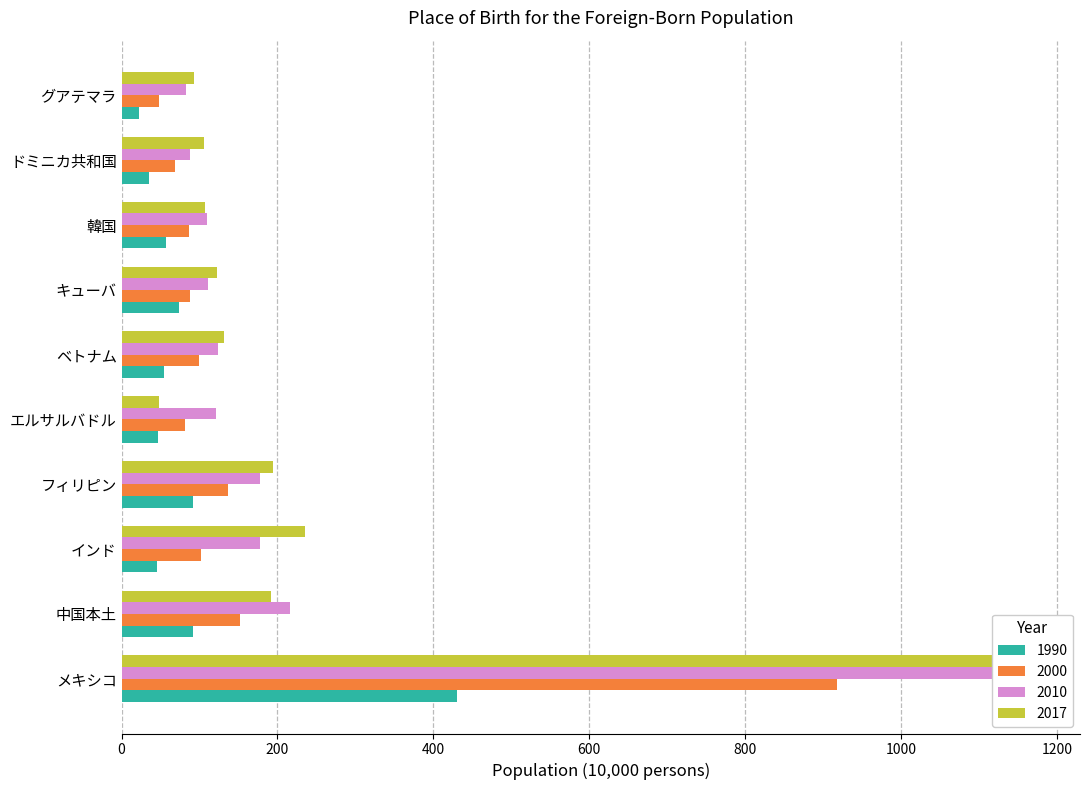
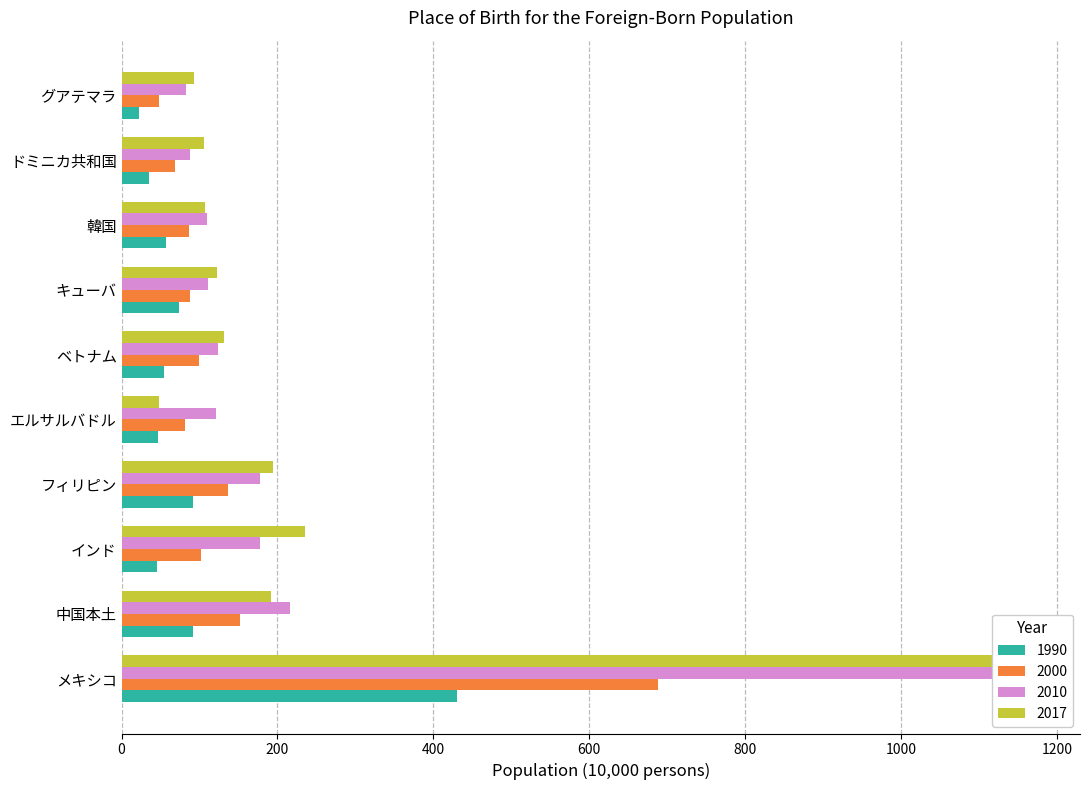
2000, メキシコ: 920 -> 690
